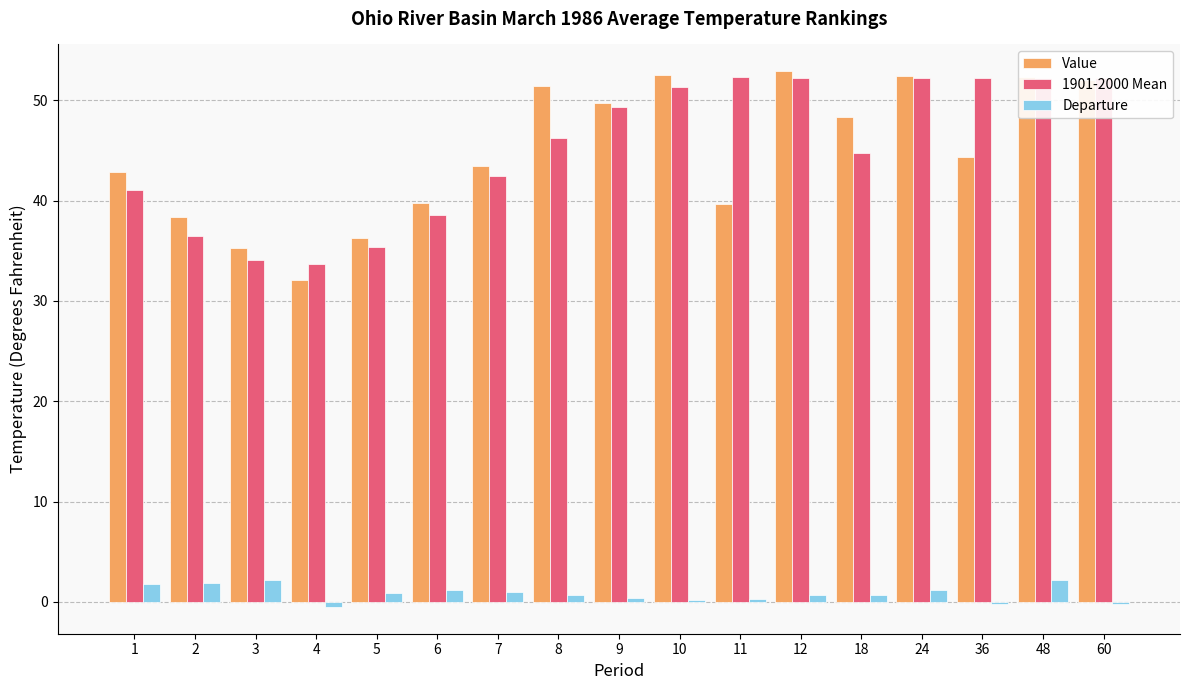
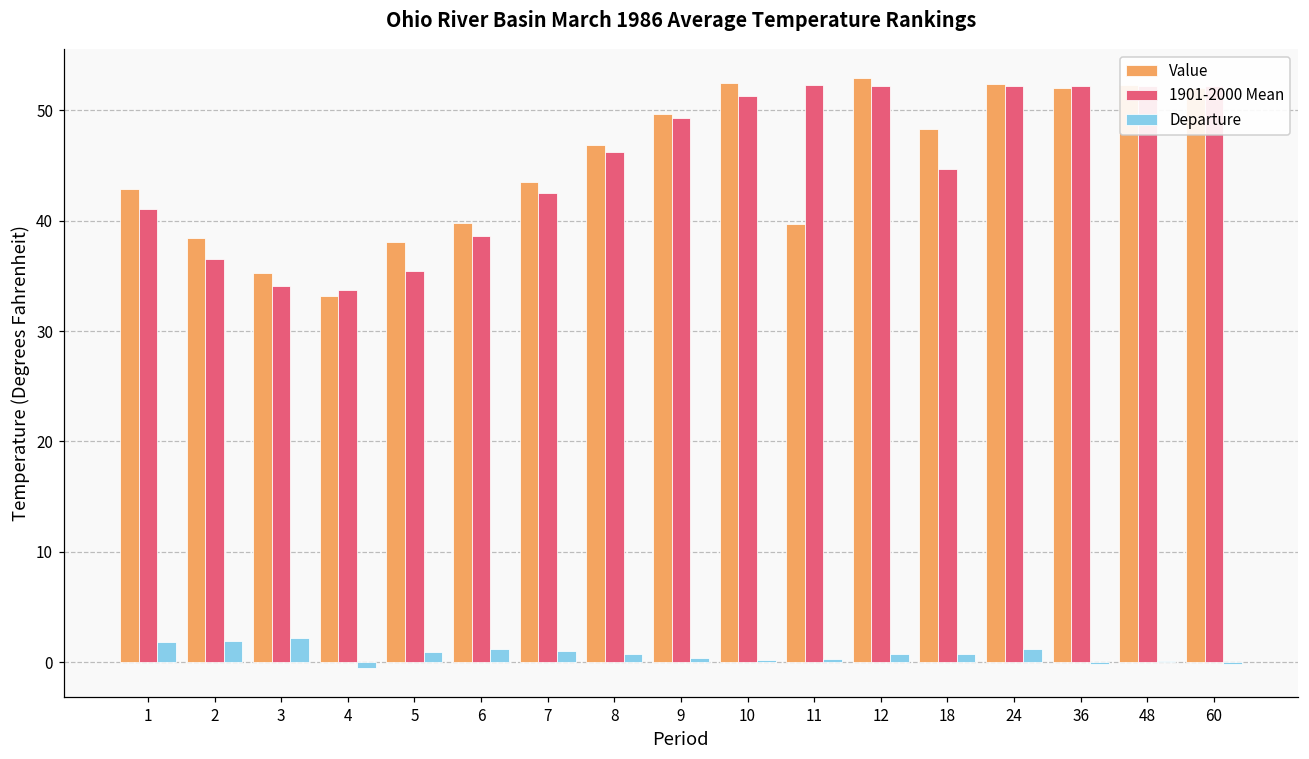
Value, 4: 32.1 -> 33.2
Value, 5: 36.3 -> 38.1
Value, 8: 51.4 -> 46.9
Value, 36: 44.4 -> 52.0
Departure, 48: 2.2 -> 0.1
